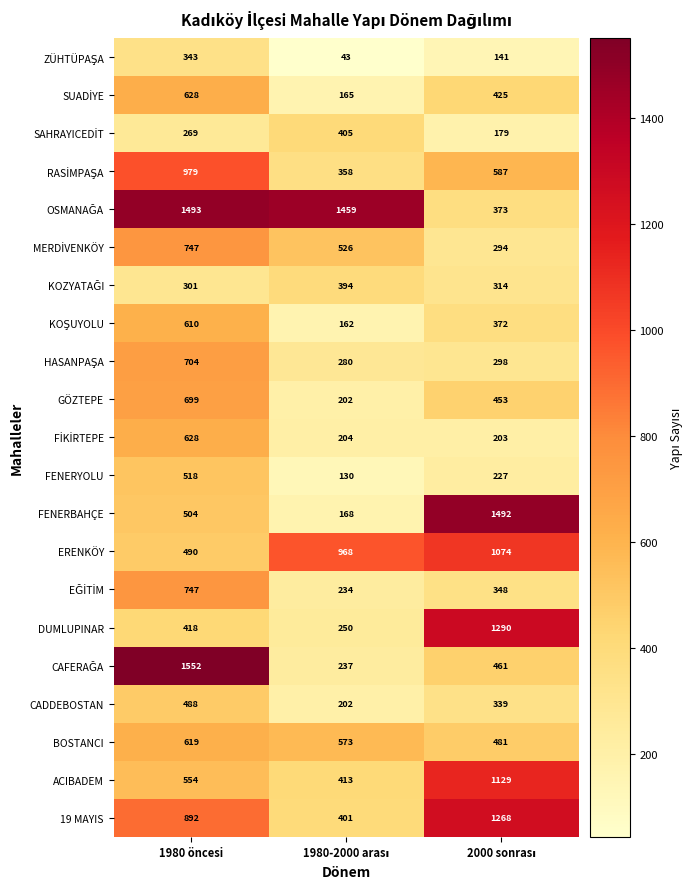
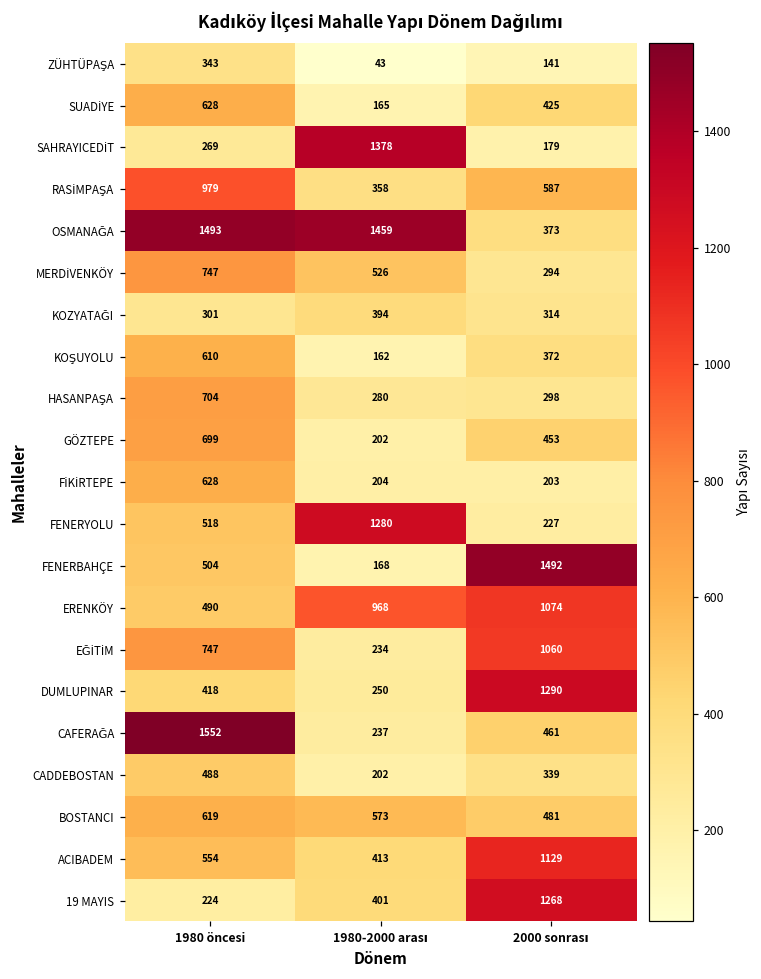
SAHRAYICEDİT, 1980-2000 arası: 405 -> 1378
FENERYOLU, 1980-2000 arası: 130 -> 1280
EĞİTİM, 2000 sonrası: 348 -> 1060
19 MAYIS, 1980 öncesi: 892 -> 224
